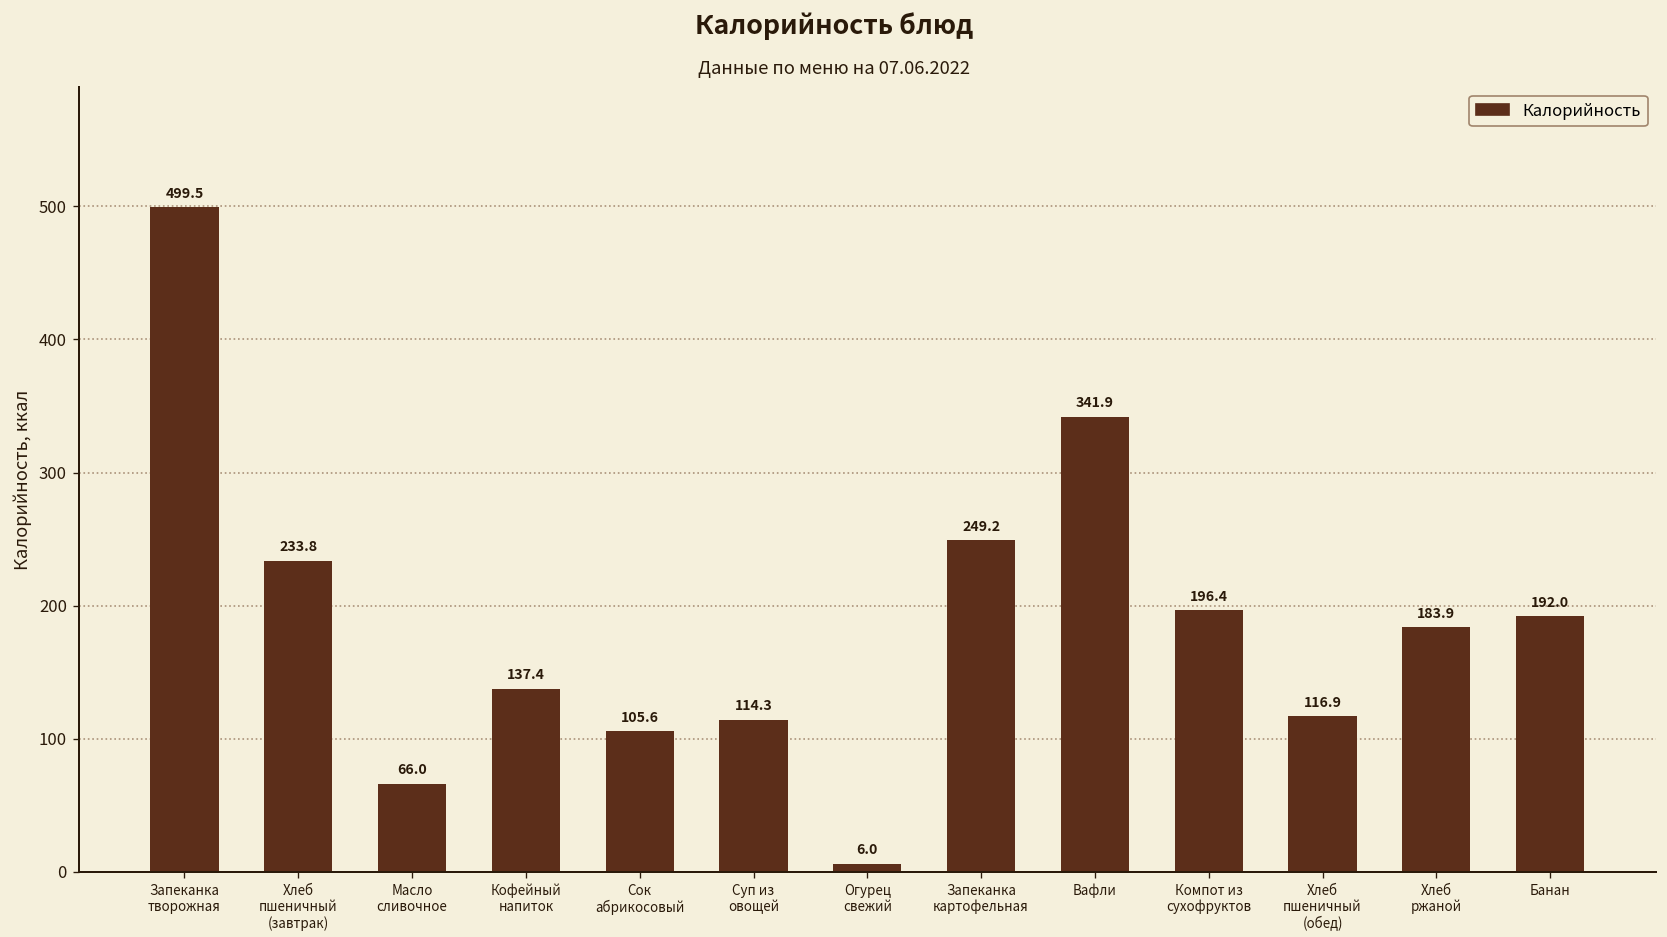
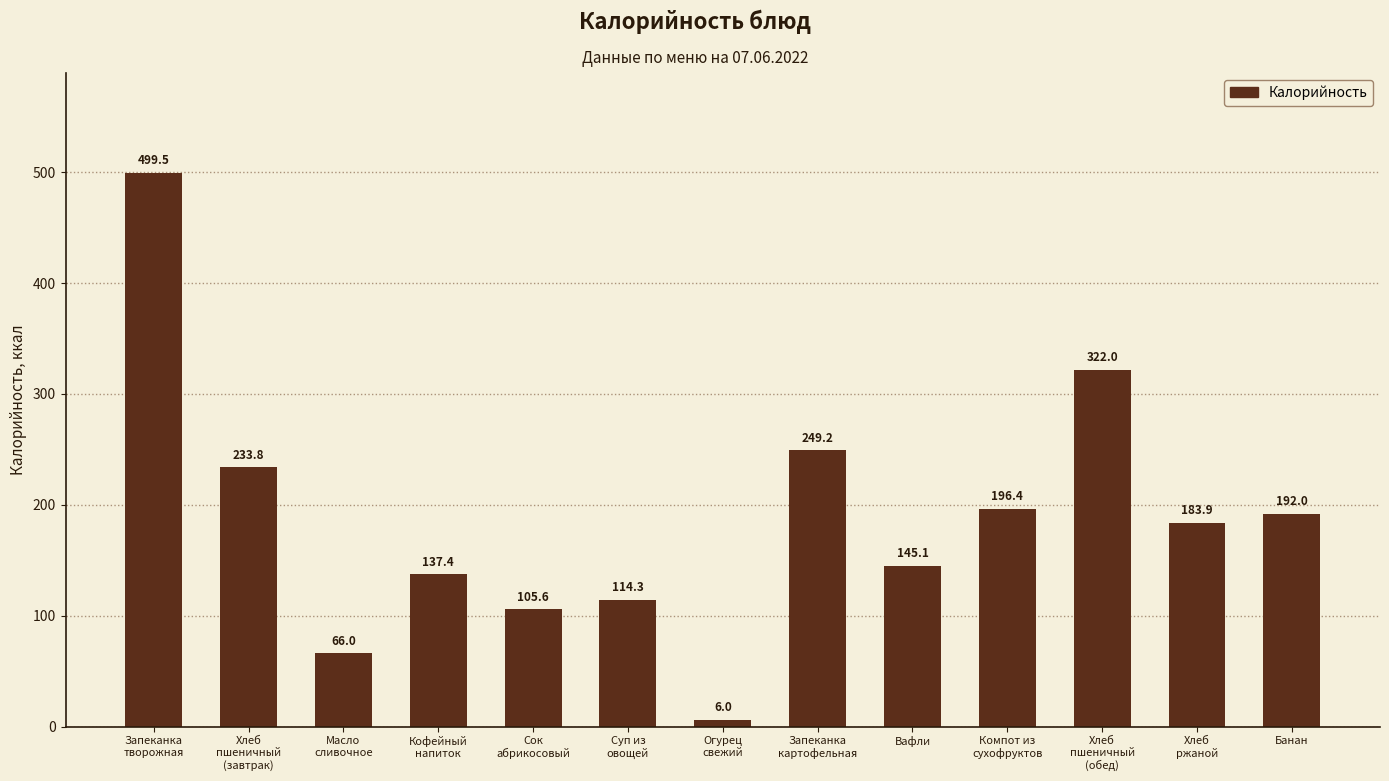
Вафли: 341.9 -> 145.1
Хлеб пшеничный (обед): 116.9 -> 322.0
